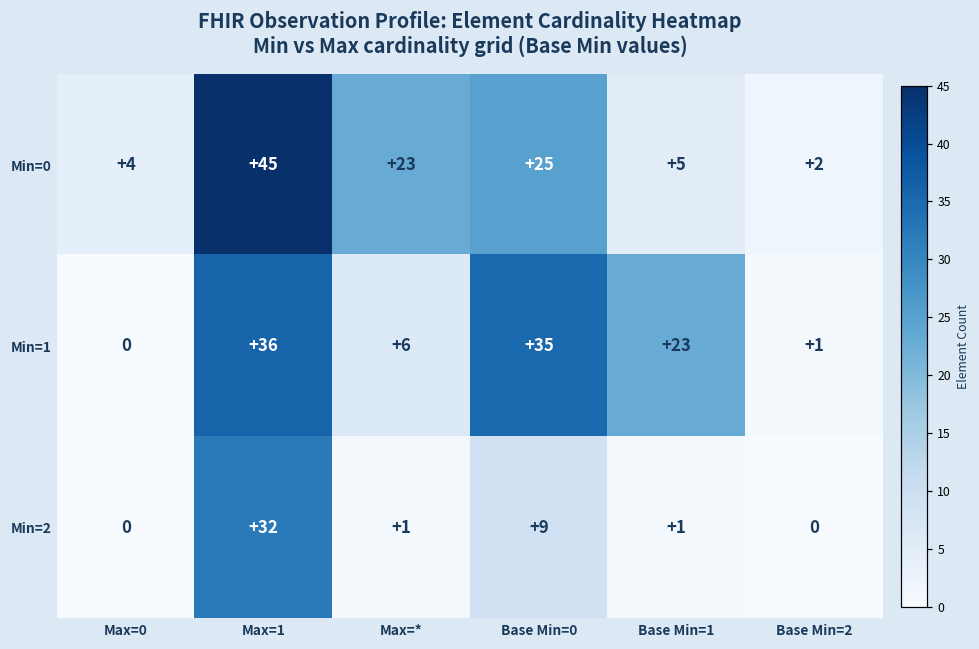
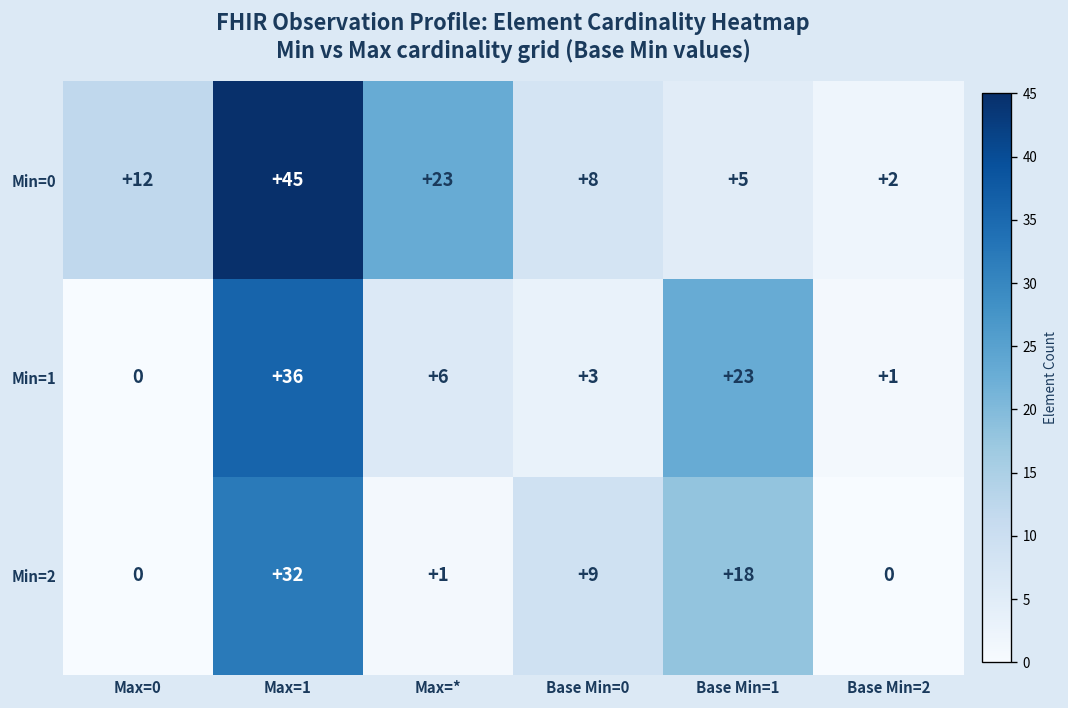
Min=0, Max=0: +4 -> +12
Min=0, Base Min=0: +25 -> +8
Min=1, Base Min=0: +35 -> +3
Min=2, Base Min=1: +1 -> +18
